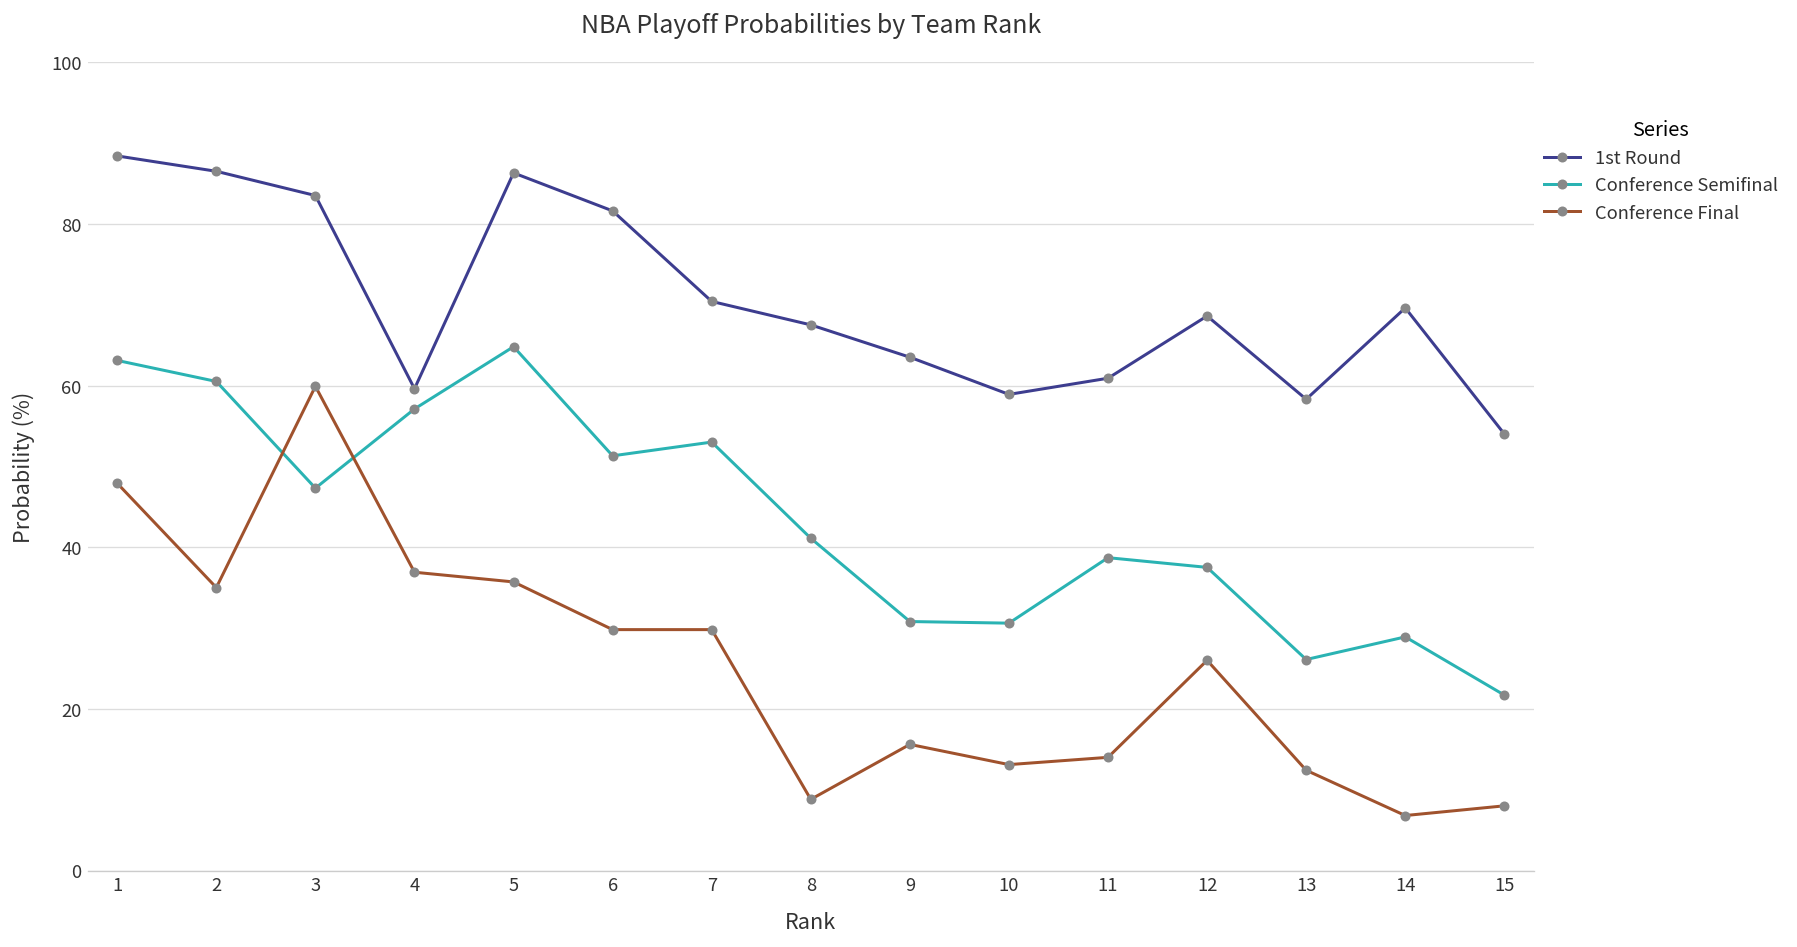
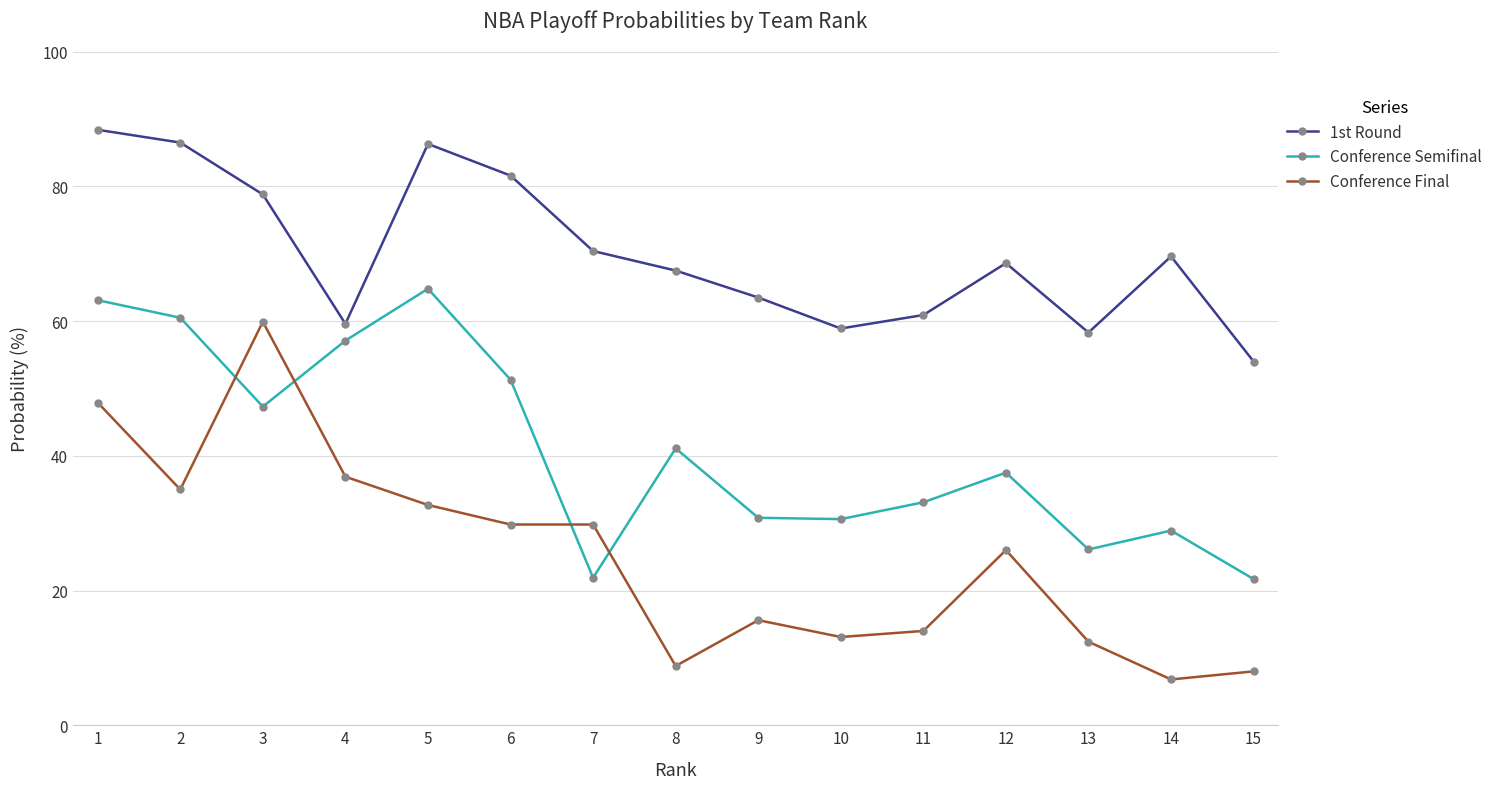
1st Round, 3: 84 -> 79
Conference Final, 5: 36 -> 33
Conference Semifinal, 7: 53 -> 22
Conference Semifinal, 11: 39 -> 33
